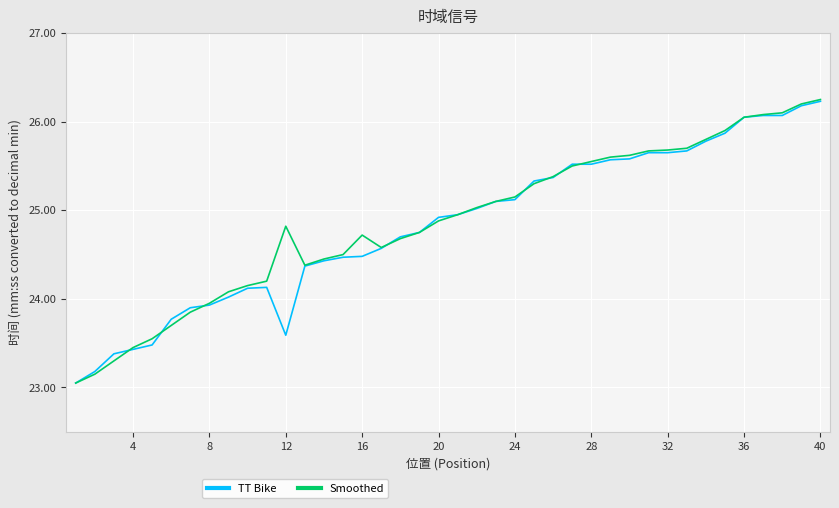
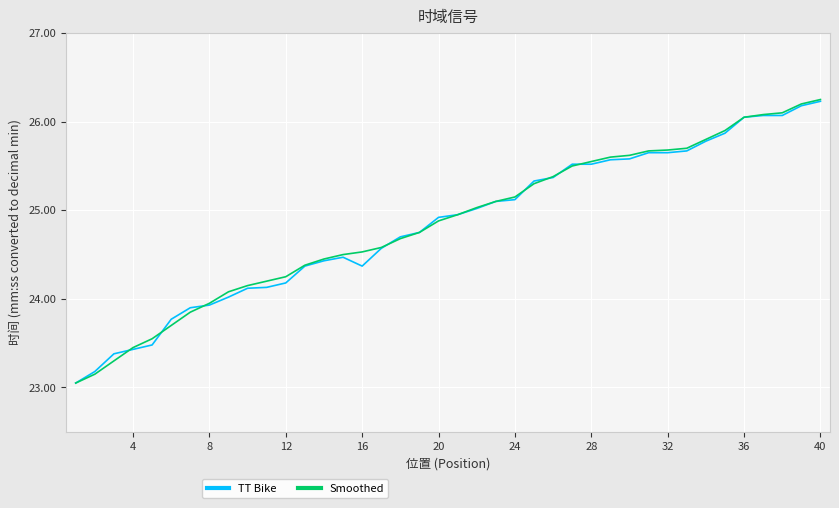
TT Bike, 12: 23.6 -> 24.2
Smoothed, 12: 24.8 -> 24.3
TT Bike, 16: 24.5 -> 24.4
Smoothed, 16: 24.7 -> 24.5
